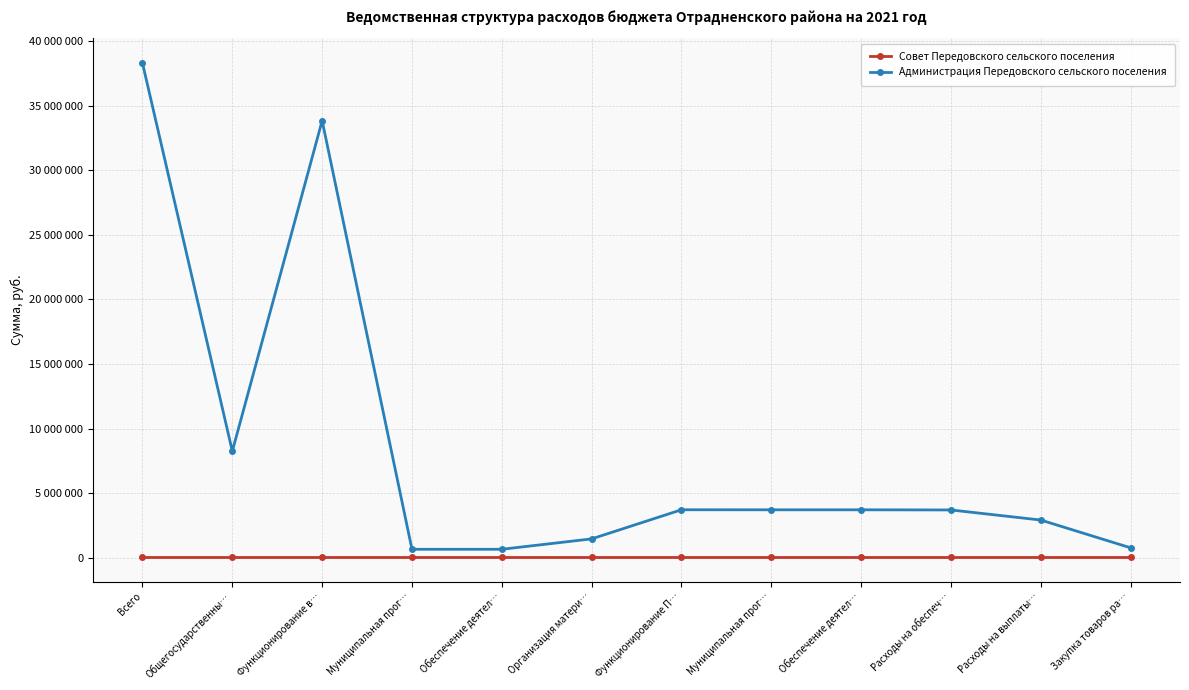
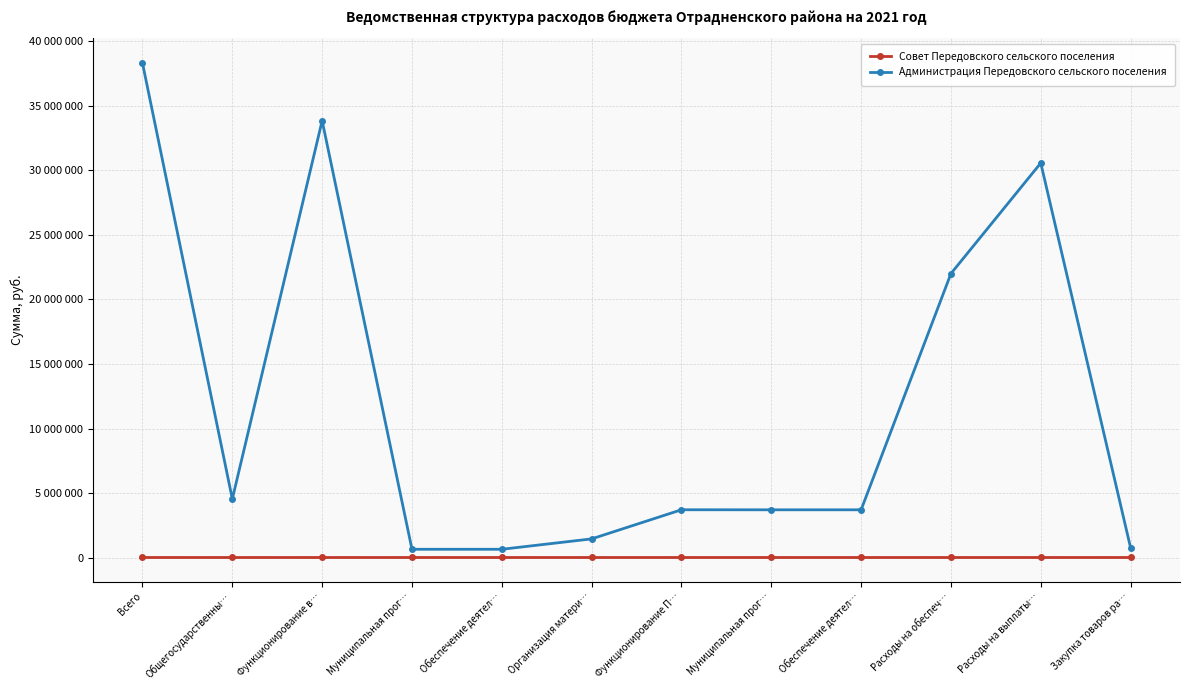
Администрация Передовского сельского поселения, Общегосударственны…: 8200000 -> 4500000
Администрация Передовского сельского поселения, Расходы на обеспеч…: 3700000 -> 22000000
Администрация Передовского сельского поселения, Расходы на выплаты…: 2900000 -> 30600000
